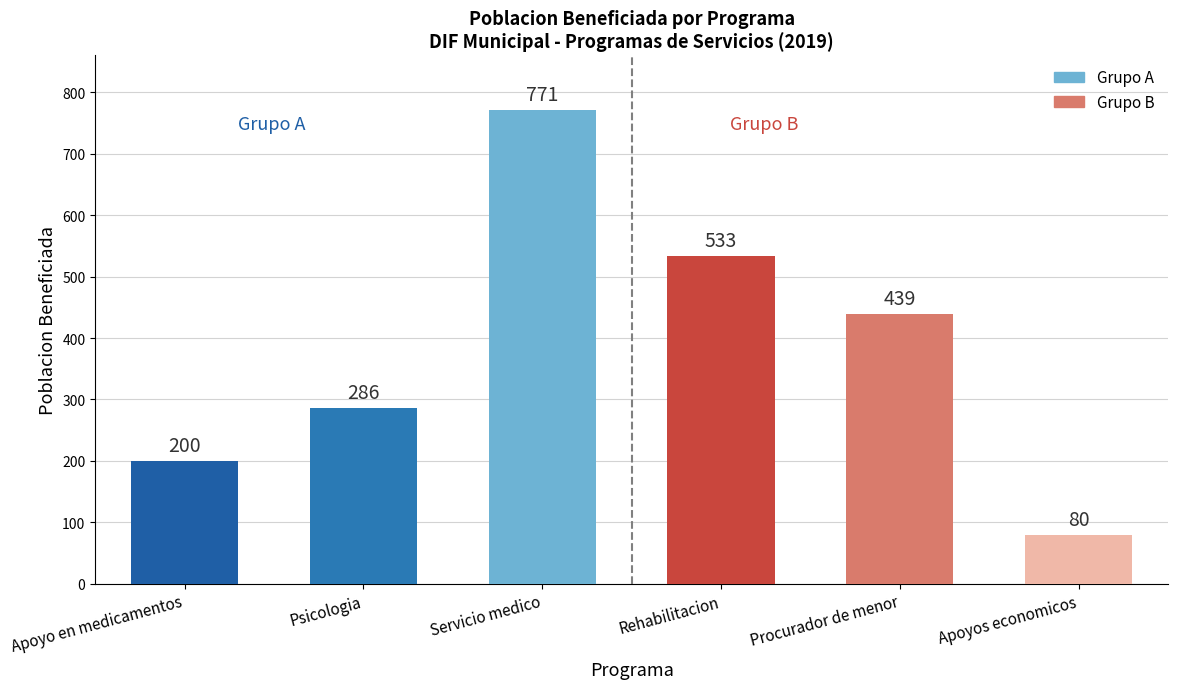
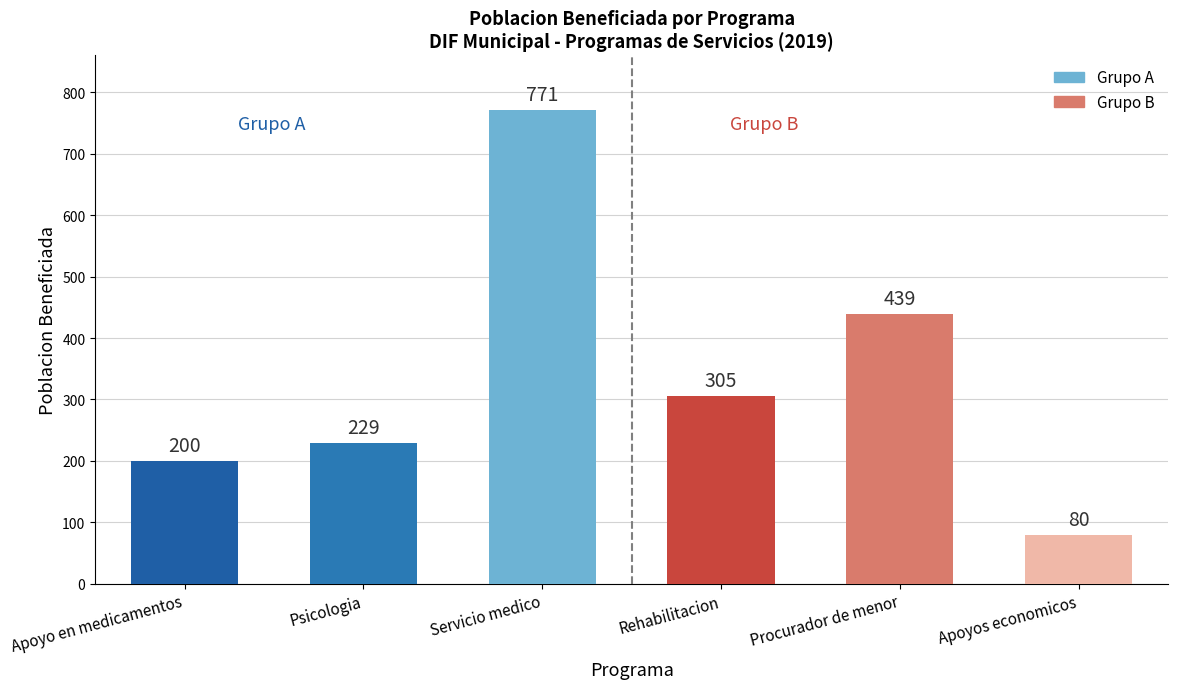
Psicologia: 286 -> 229
Rehabilitacion: 533 -> 305
